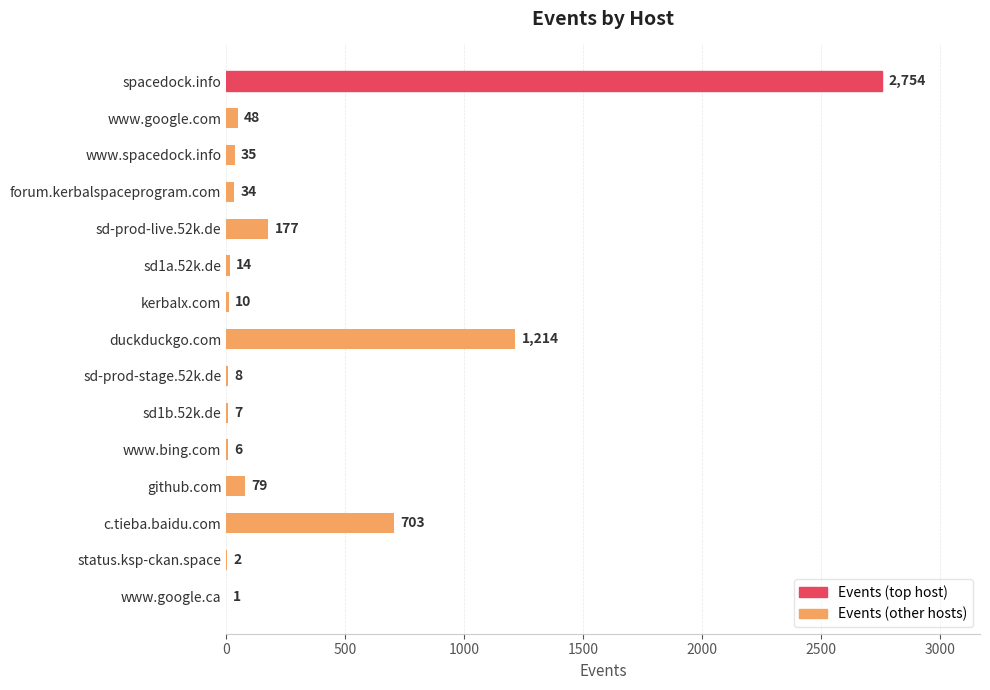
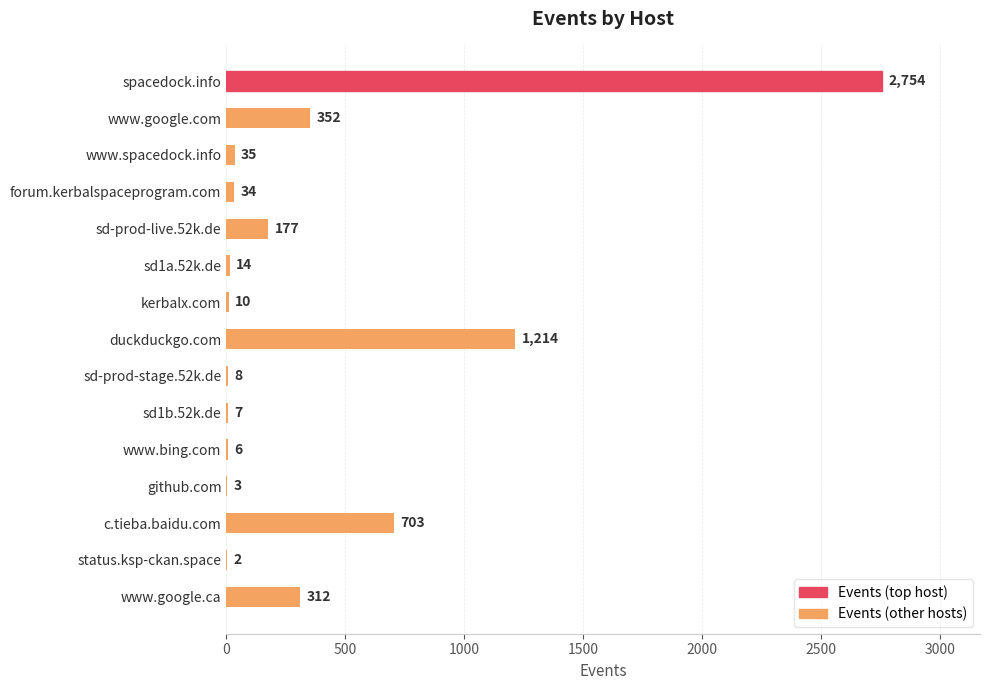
www.google.com: 48 -> 352
github.com: 79 -> 3
www.google.ca: 1 -> 312
